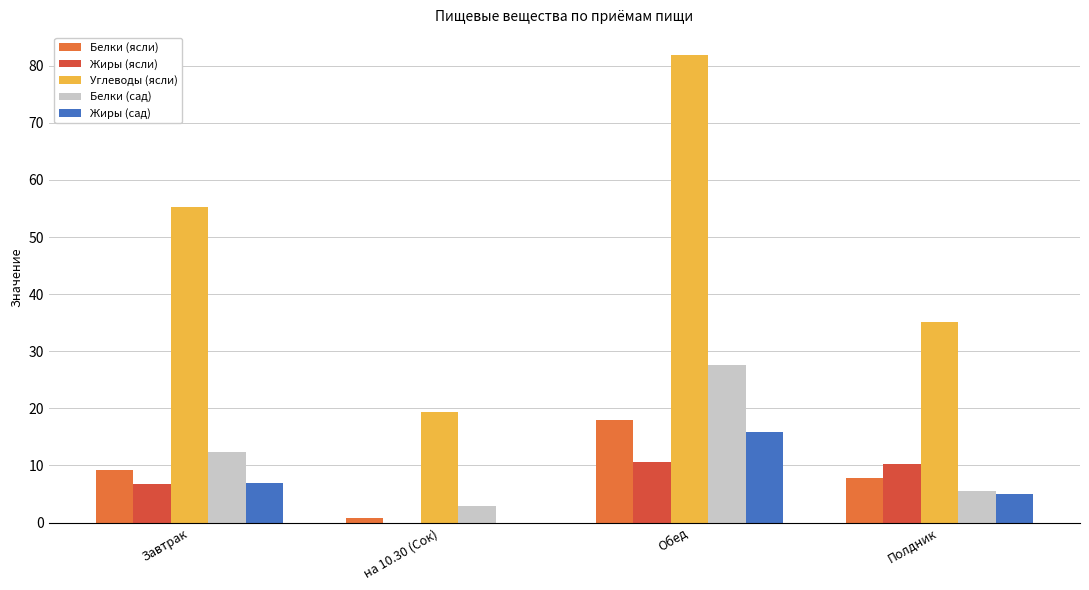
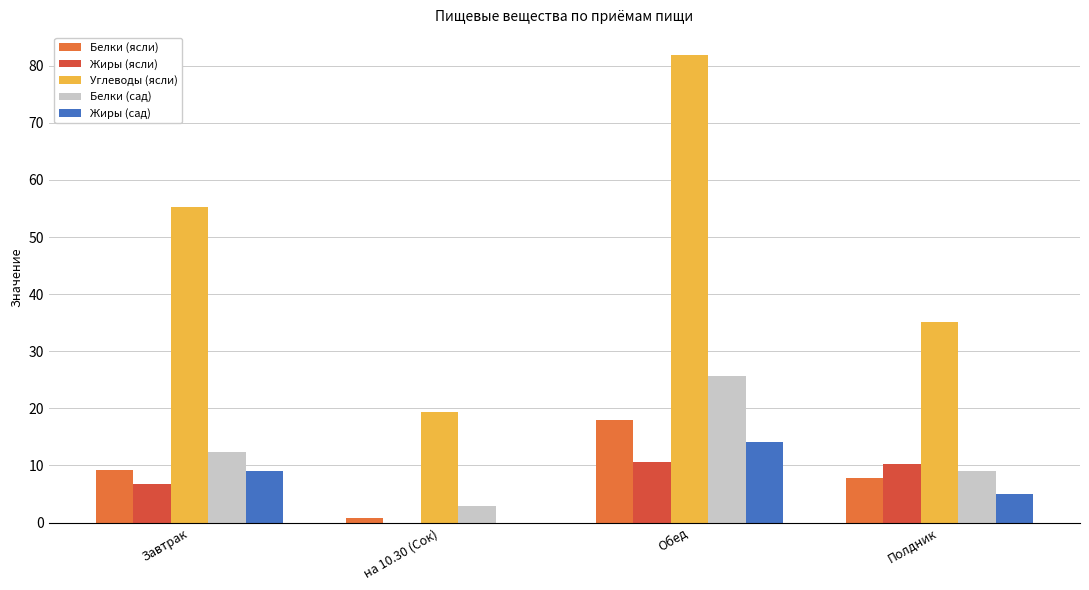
Жиры (сад), Завтрак: 7 -> 9
Белки (сад), Обед: 28 -> 26
Жиры (сад), Обед: 16 -> 14
Белки (сад), Полдник: 5 -> 9
